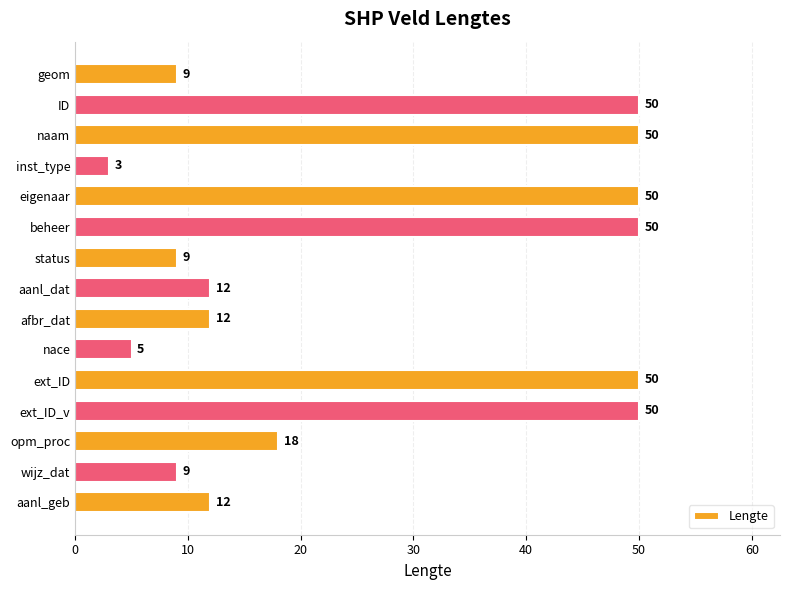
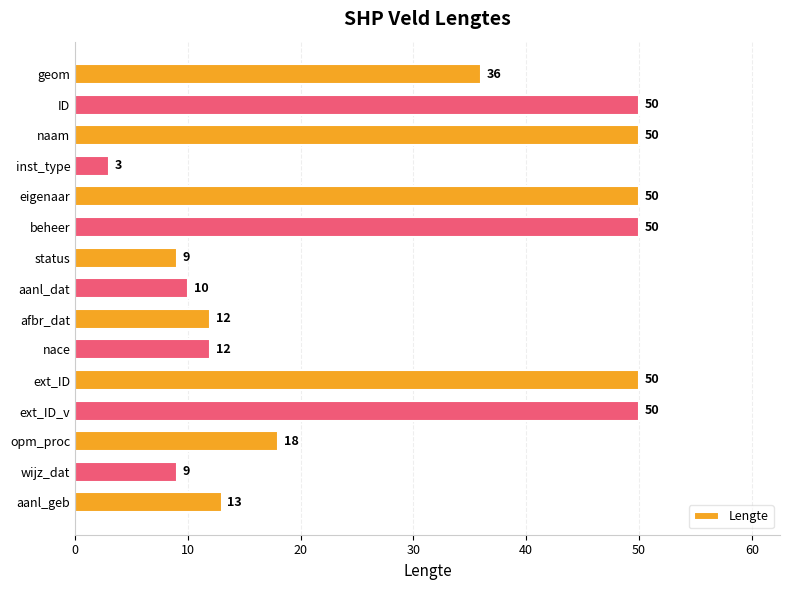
geom: 9 -> 36
aanl_dat: 12 -> 10
nace: 5 -> 12
aanl_geb: 12 -> 13
